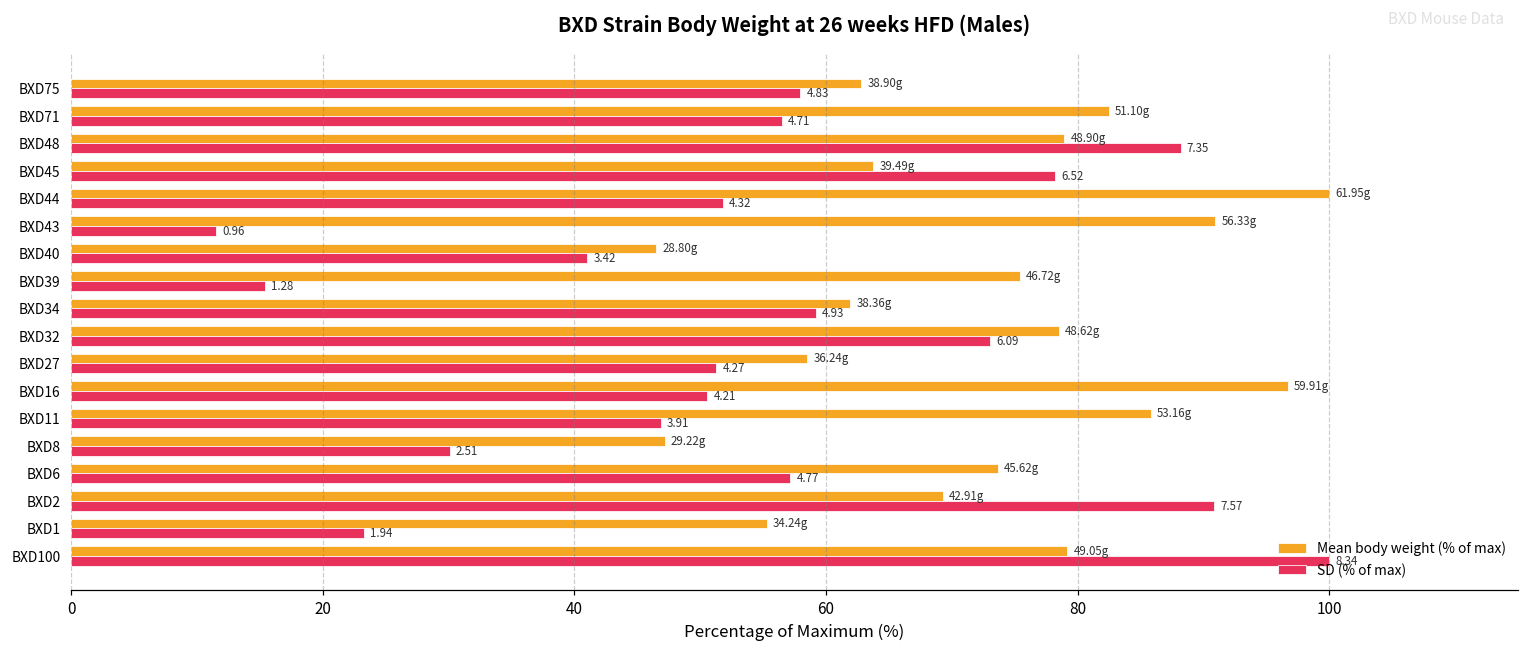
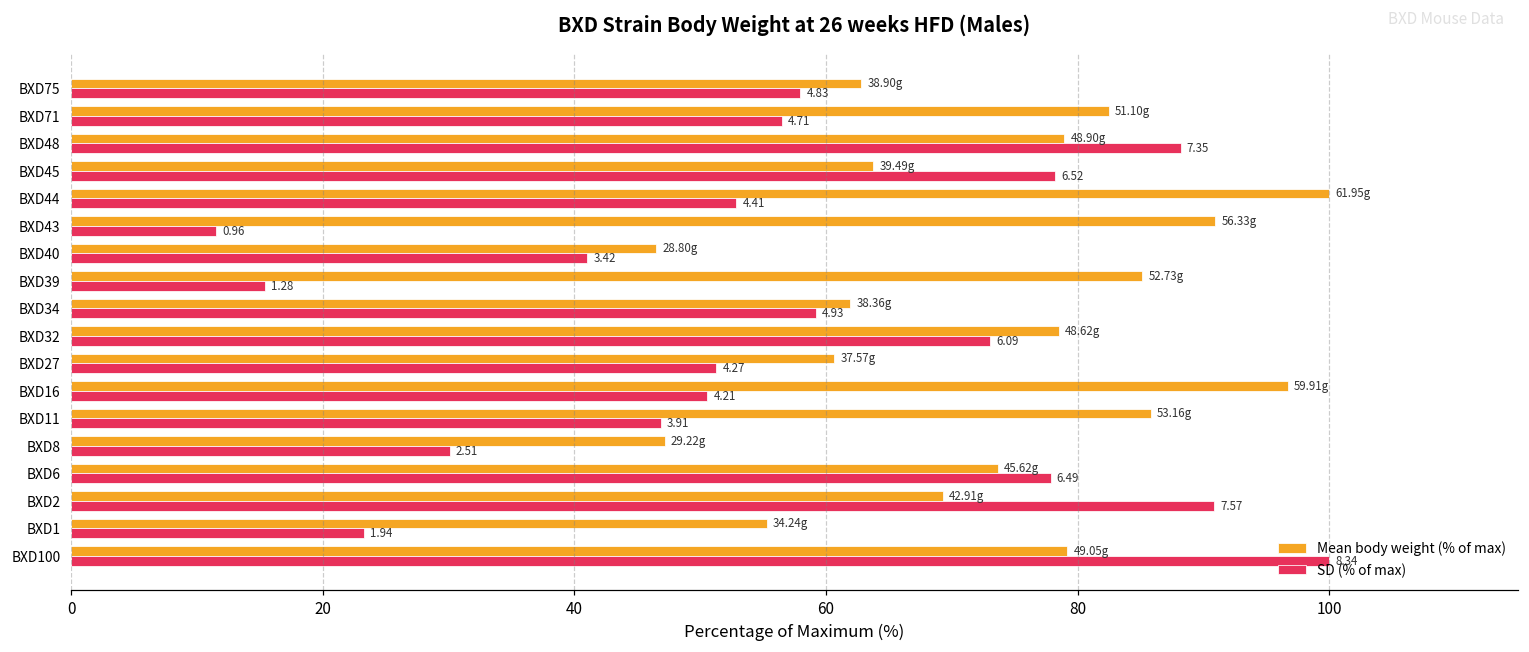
SD (% of max), BXD44: 4.32 -> 4.41
Mean body weight (% of max), BXD39: 46.72g -> 52.73g
Mean body weight (% of max), BXD27: 36.24g -> 37.57g
SD (% of max), BXD6: 4.77 -> 6.49
